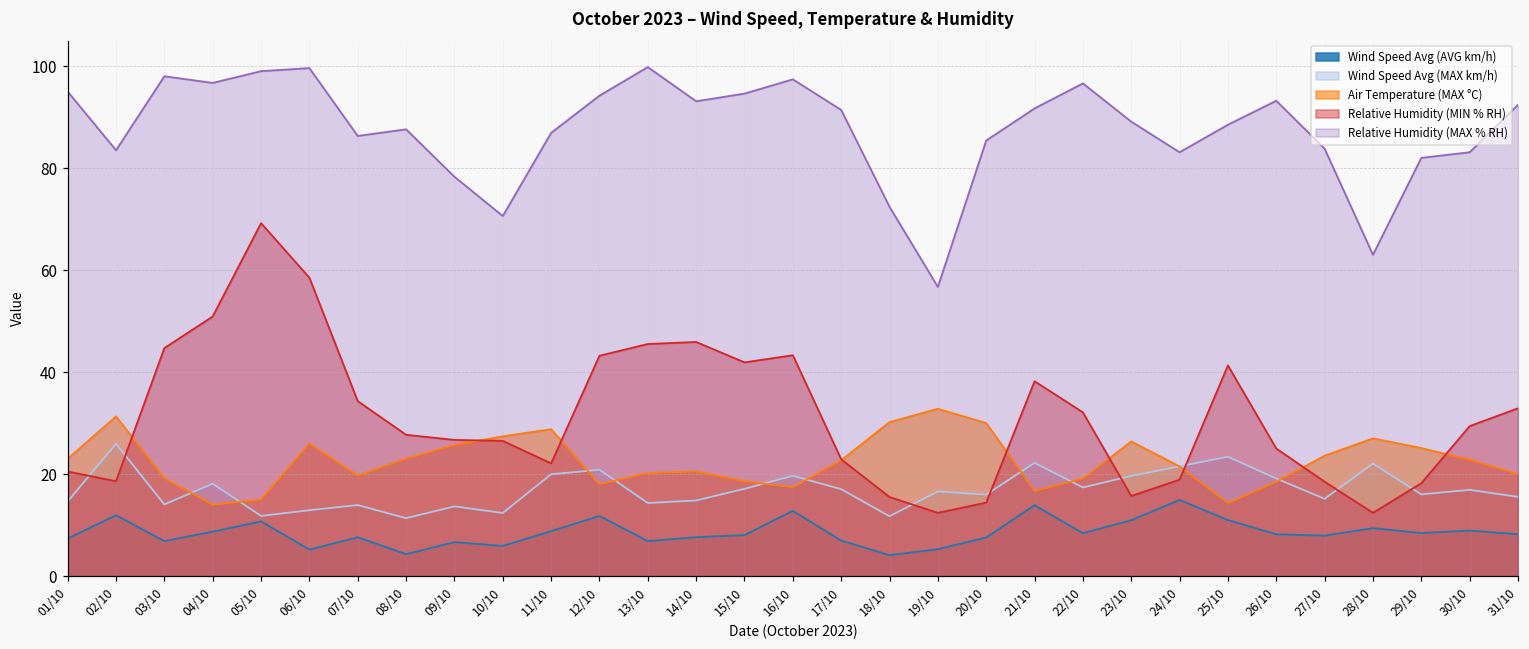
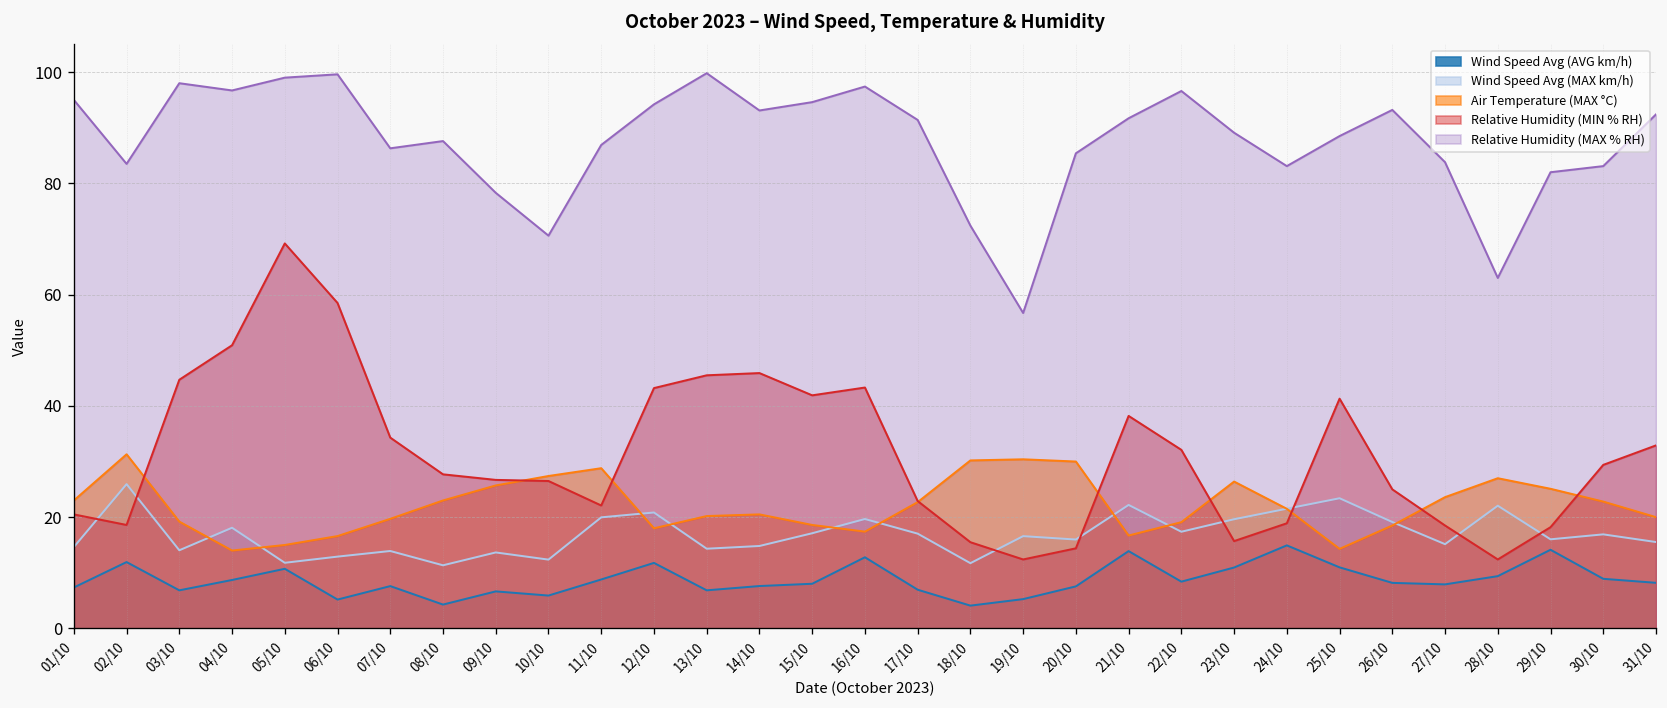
Air Temperature (MAX °C), 06/10: 26 -> 17
Air Temperature (MAX °C), 19/10: 33 -> 30
Wind Speed Avg (AVG km/h), 29/10: 8 -> 14
